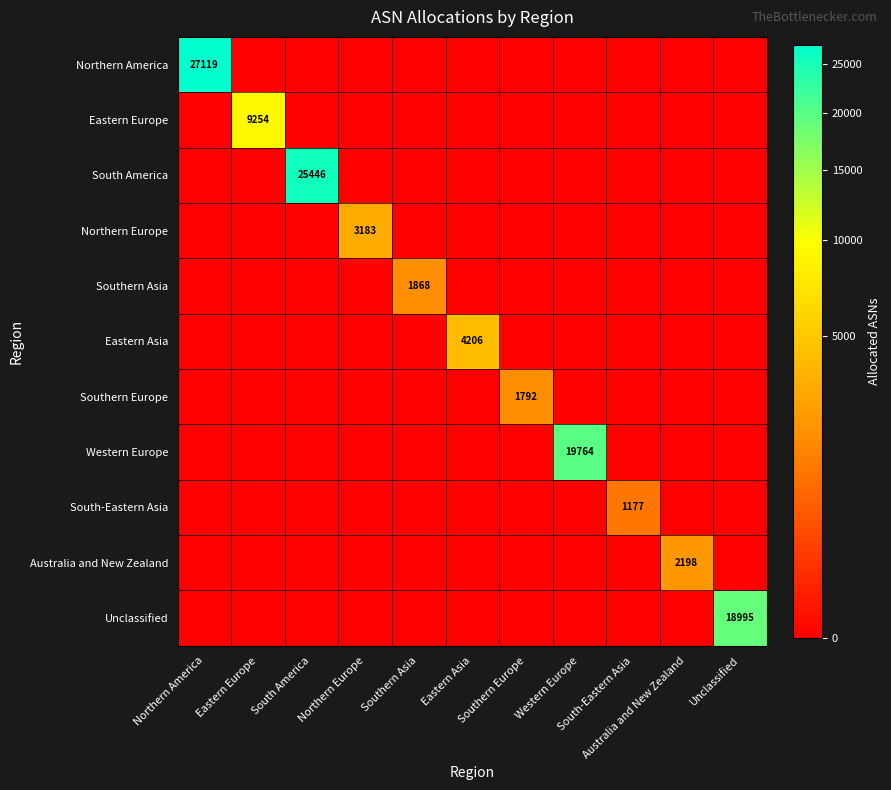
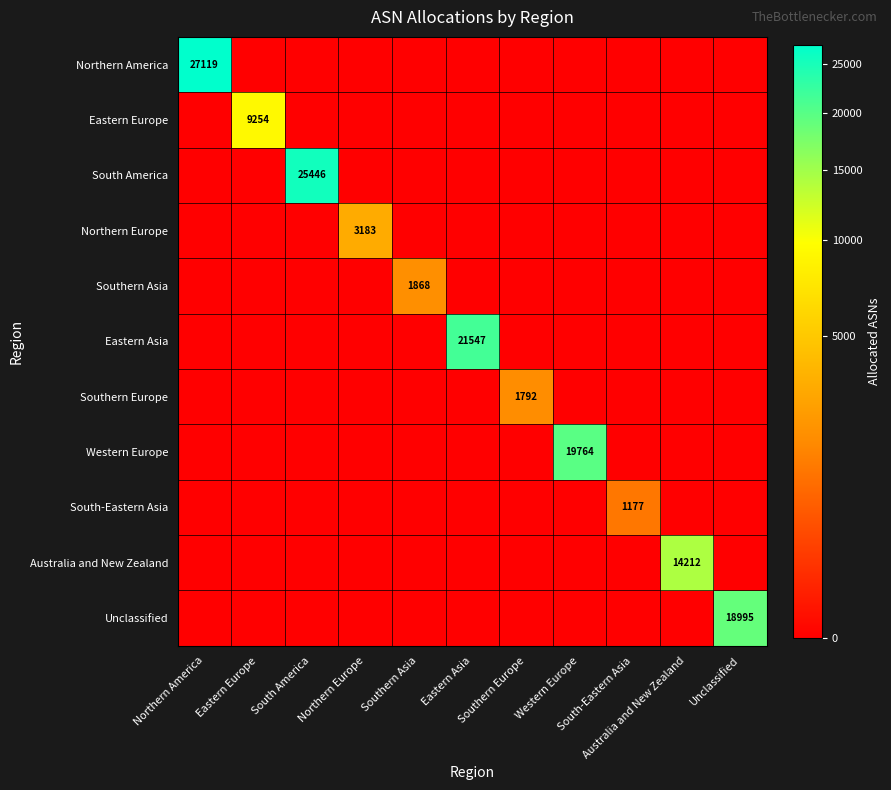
Eastern Asia, Eastern Asia: 4206 -> 21547
Australia and New Zealand, Australia and New Zealand: 2198 -> 14212
